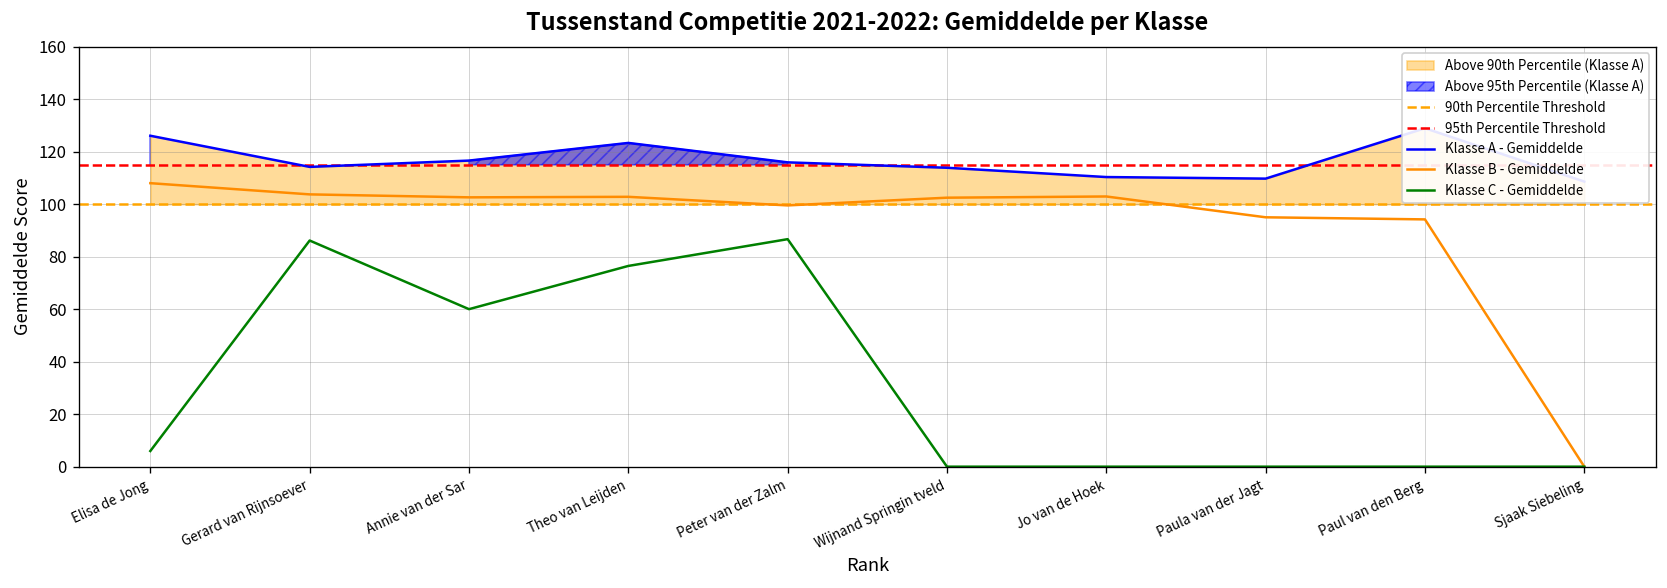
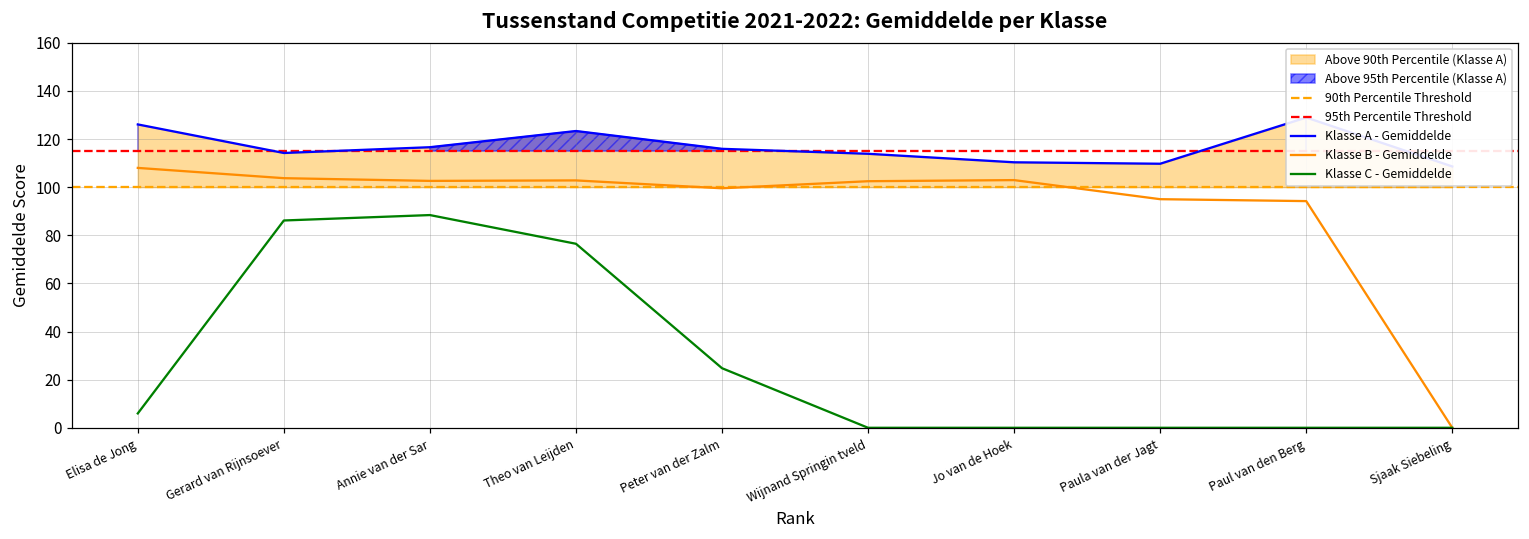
Klasse C - Gemiddelde, Annie van der Sar: 60 -> 88
Klasse C - Gemiddelde, Peter van der Zalm: 87 -> 25
